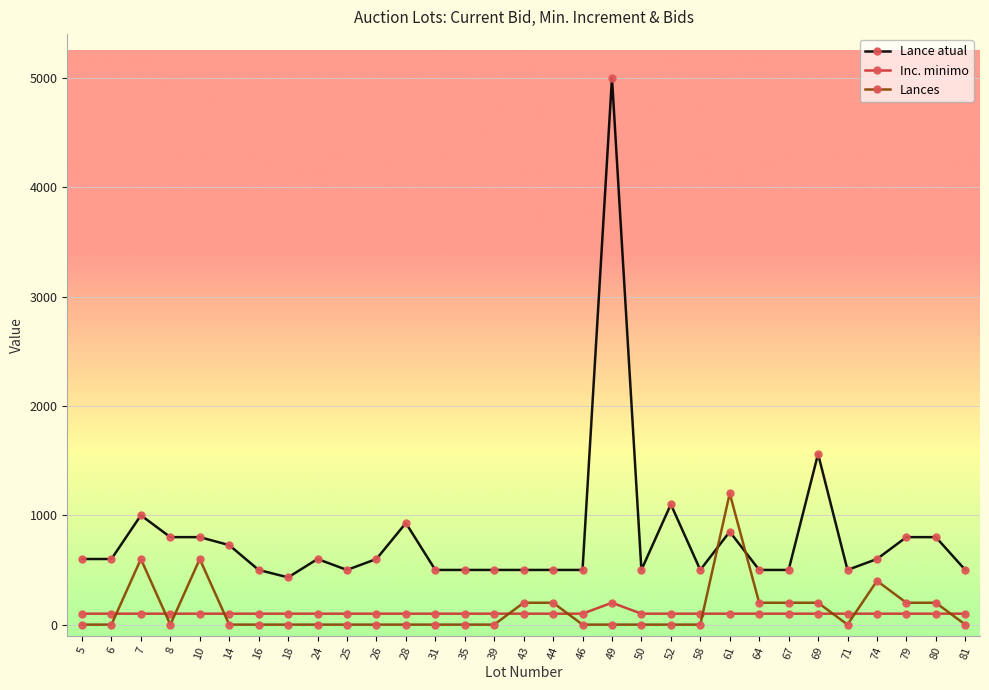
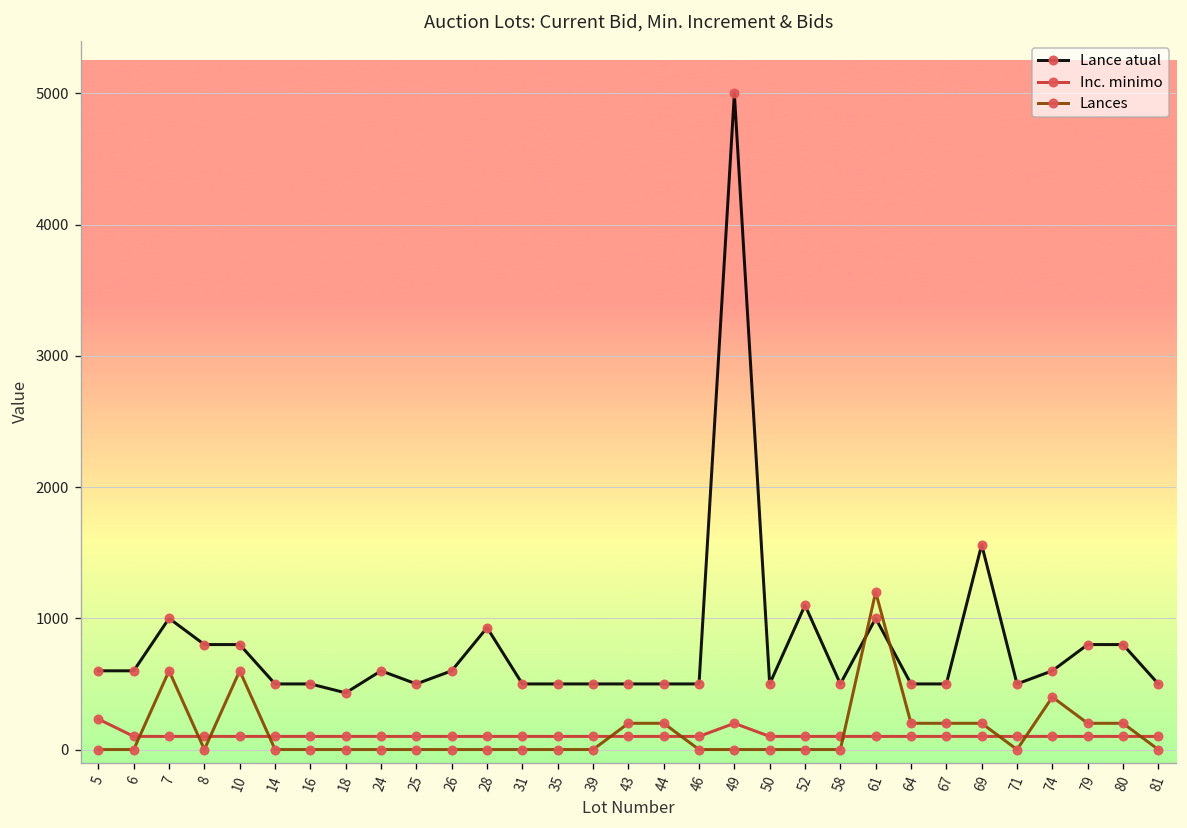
Inc. minimo, 5: 100 -> 230
Lance atual, 14: 730 -> 500
Lance atual, 61: 850 -> 1000
